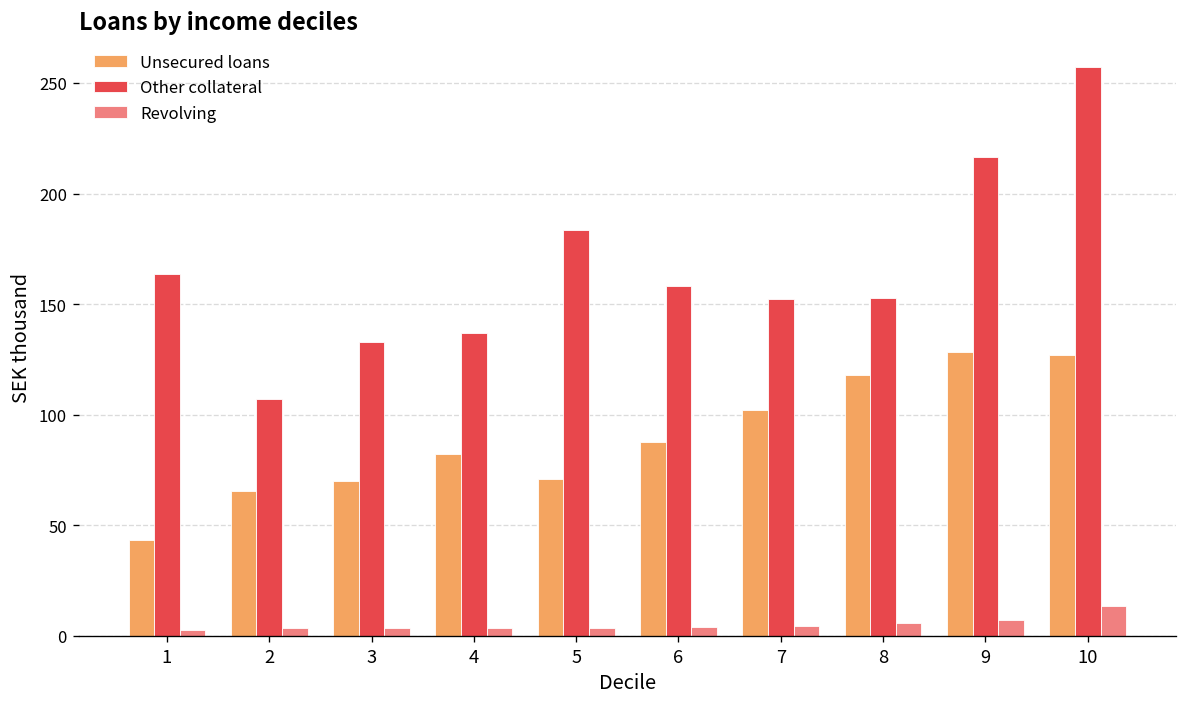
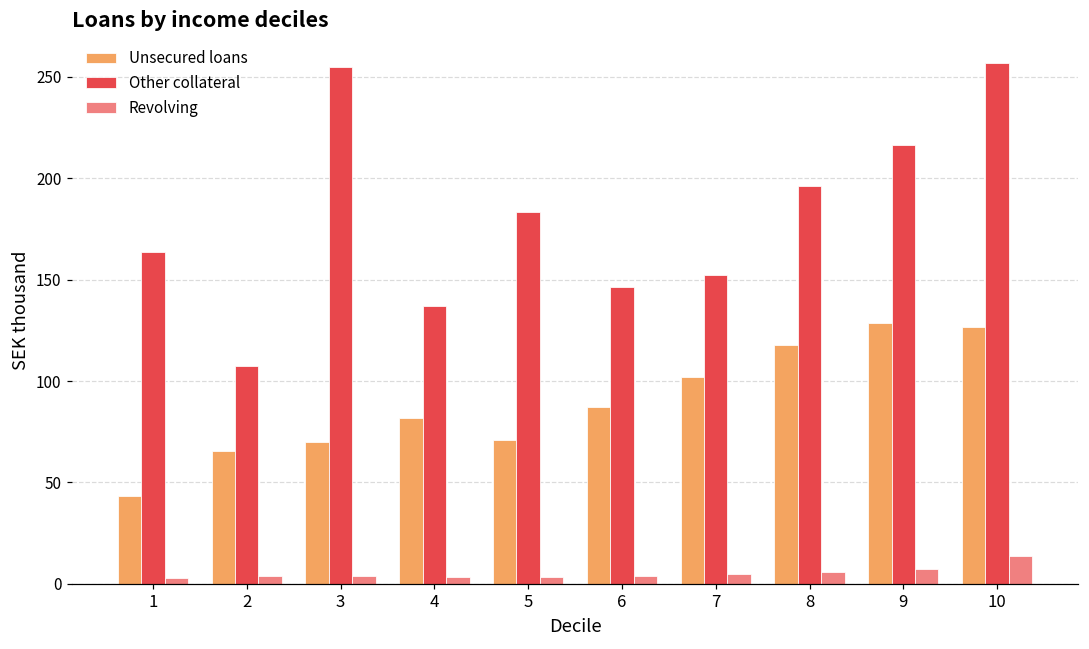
Other collateral, 3: 133 -> 255
Other collateral, 6: 158 -> 147
Other collateral, 8: 153 -> 196
